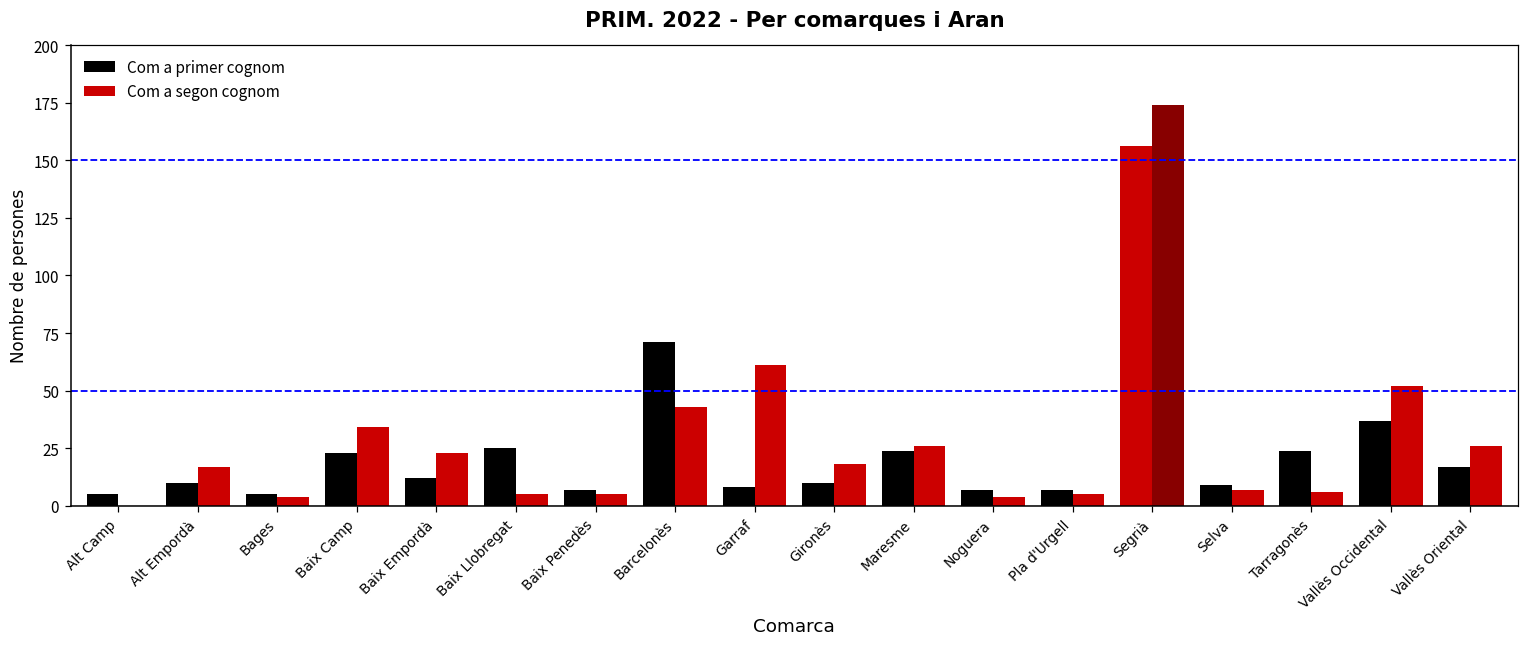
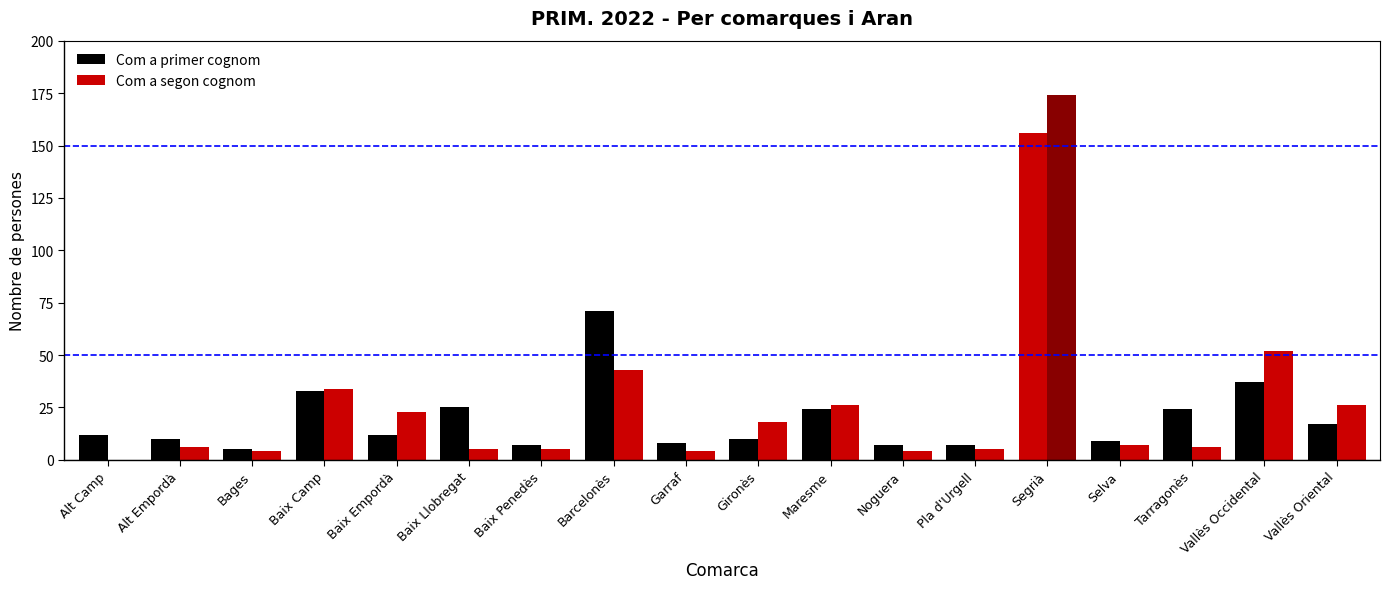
Com a primer cognom, Alt Camp: 5 -> 12
Com a segon cognom, Alt Empordà: 17 -> 6
Com a primer cognom, Baix Camp: 23 -> 33
Com a segon cognom, Garraf: 61 -> 4
